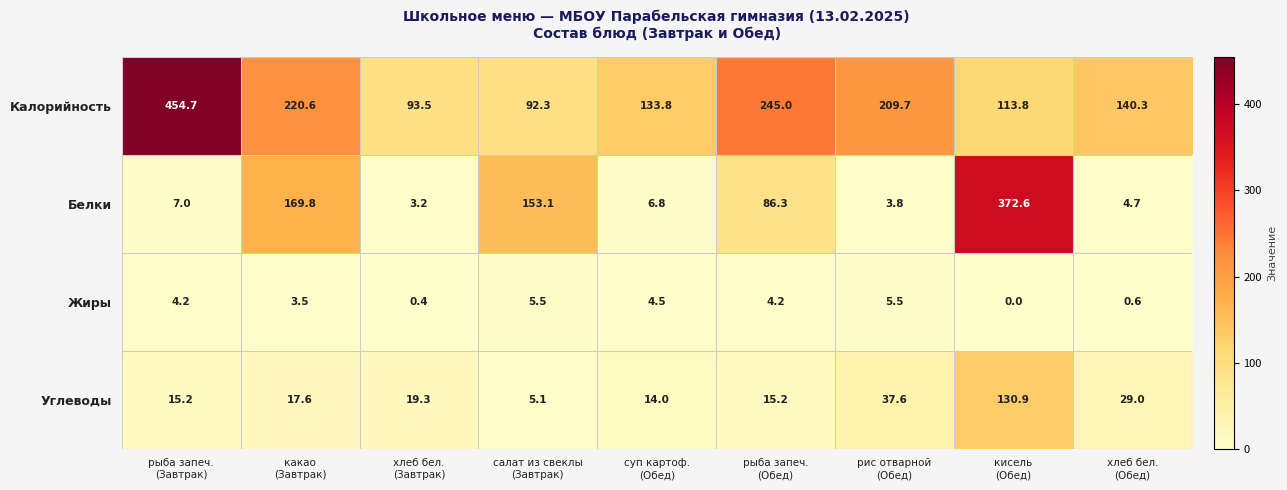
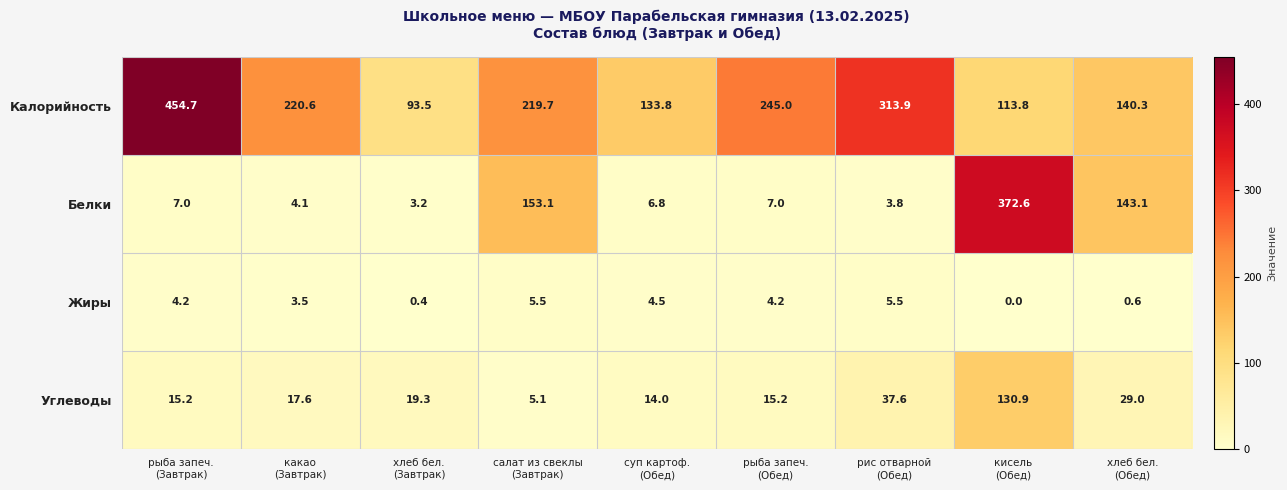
Калорийность, салат из свеклы (Завтрак): 92.3 -> 219.7
Калорийность, рис отварной (Обед): 209.7 -> 313.9
Белки, какао (Завтрак): 169.8 -> 4.1
Белки, рыба запеч. (Обед): 86.3 -> 7.0
Белки, хлеб бел. (Обед): 4.7 -> 143.1
